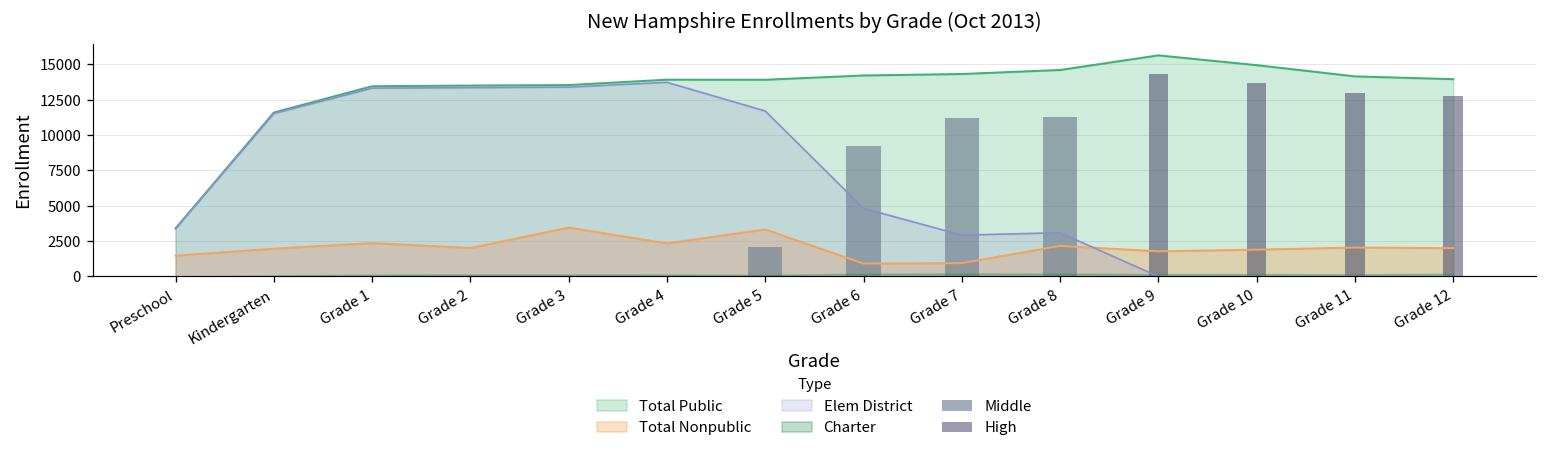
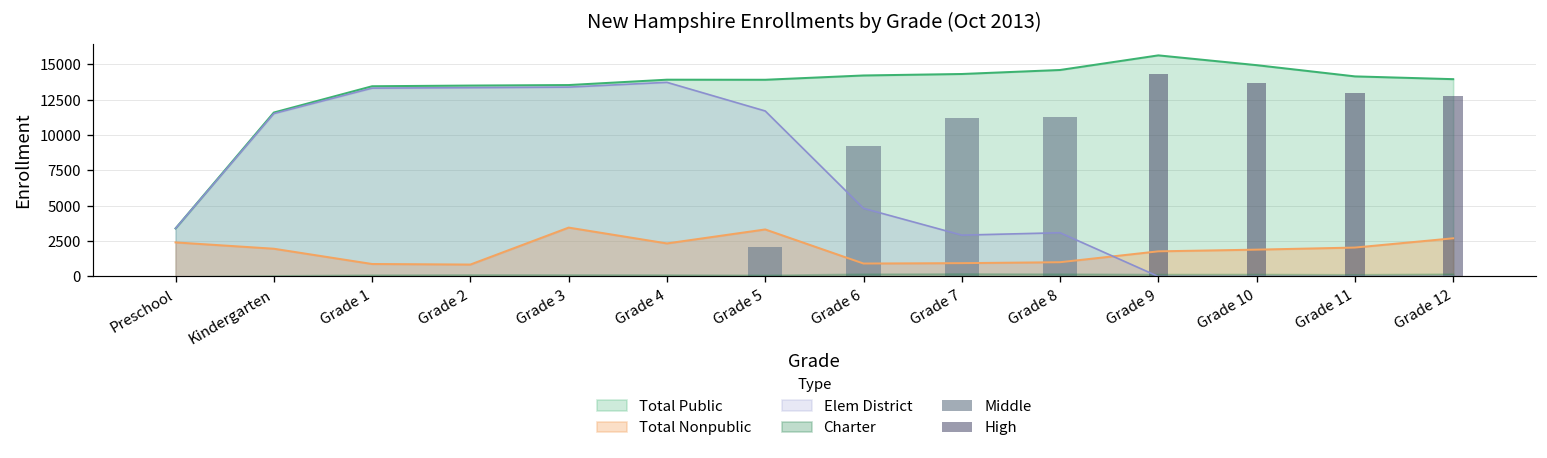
Total Nonpublic, Preschool: 1500 -> 2400
Total Nonpublic, Grade 1: 2400 -> 900
Total Nonpublic, Grade 2: 2000 -> 800
Total Nonpublic, Grade 8: 2200 -> 1000
Total Nonpublic, Grade 12: 2000 -> 2700
